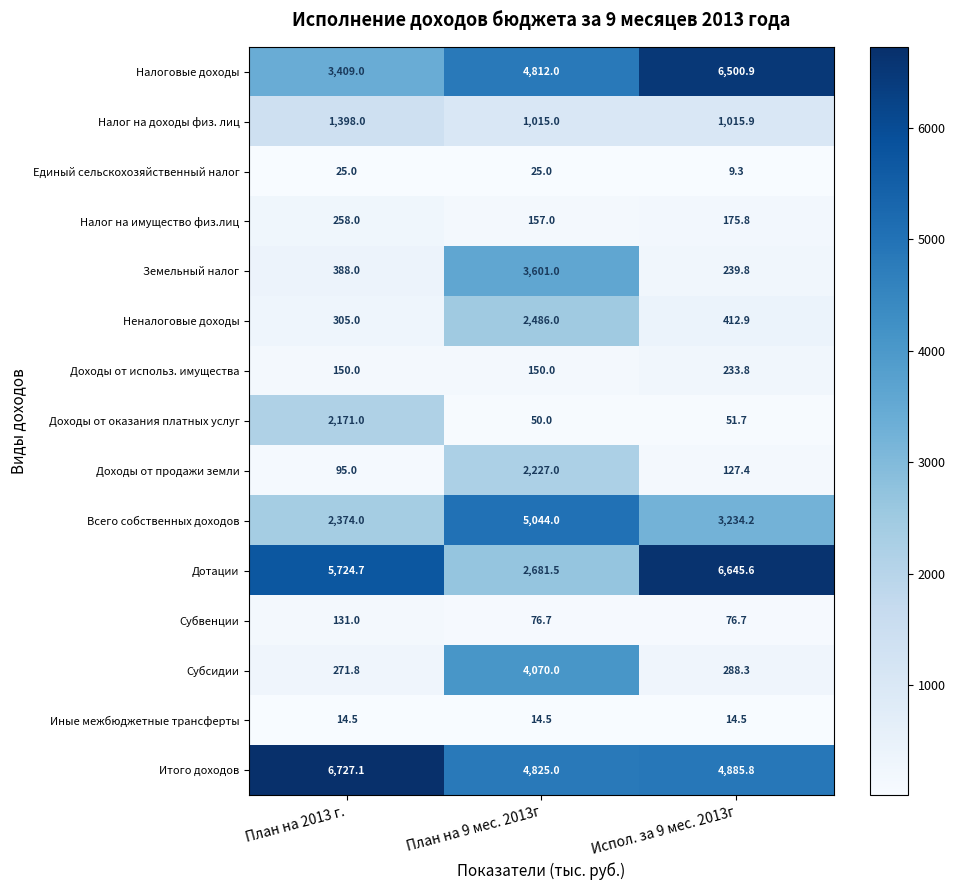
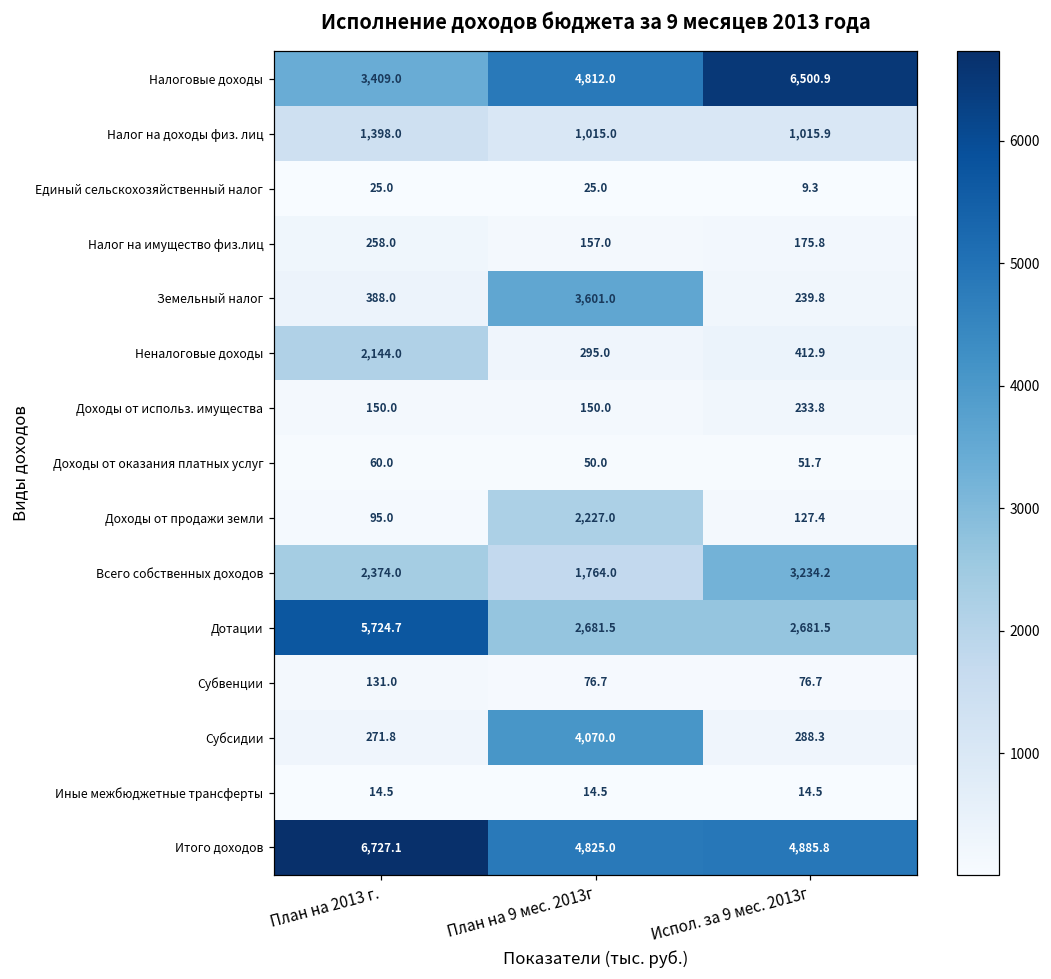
Неналоговые доходы, План на 2013 г.: 305.0 -> 2,144.0
Неналоговые доходы, План на 9 мес. 2013г: 2,486.0 -> 295.0
Доходы от оказания платных услуг, План на 2013 г.: 2,171.0 -> 60.0
Всего собственных доходов, План на 9 мес. 2013г: 5,044.0 -> 1,764.0
Дотации, Испол. за 9 мес. 2013г: 6,645.6 -> 2,681.5
